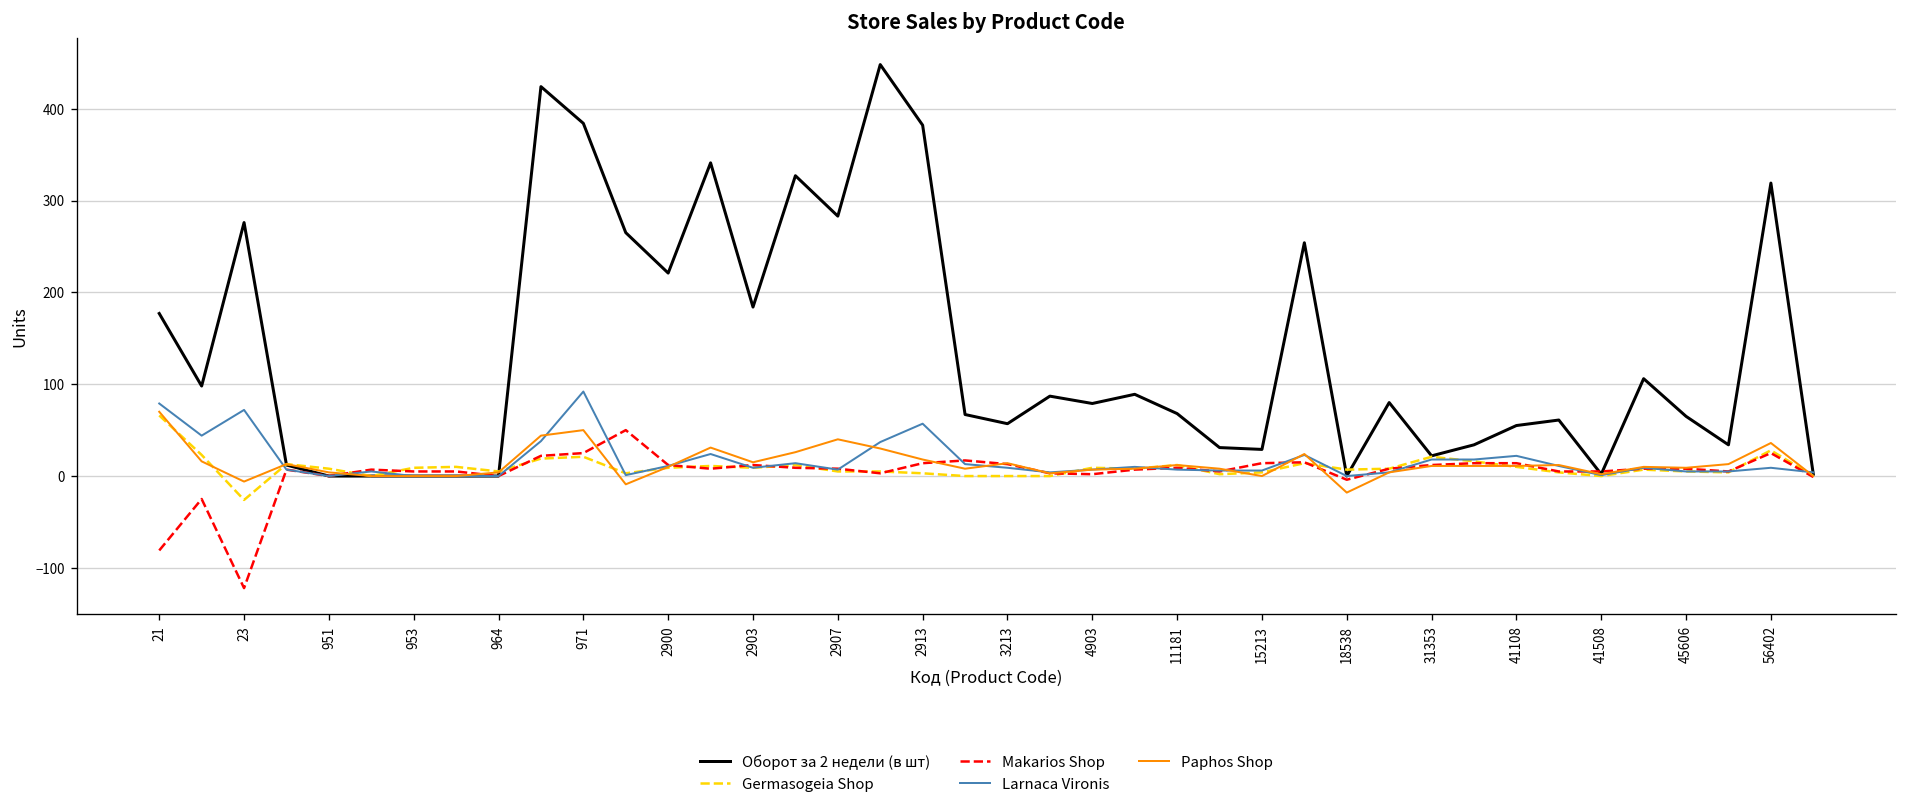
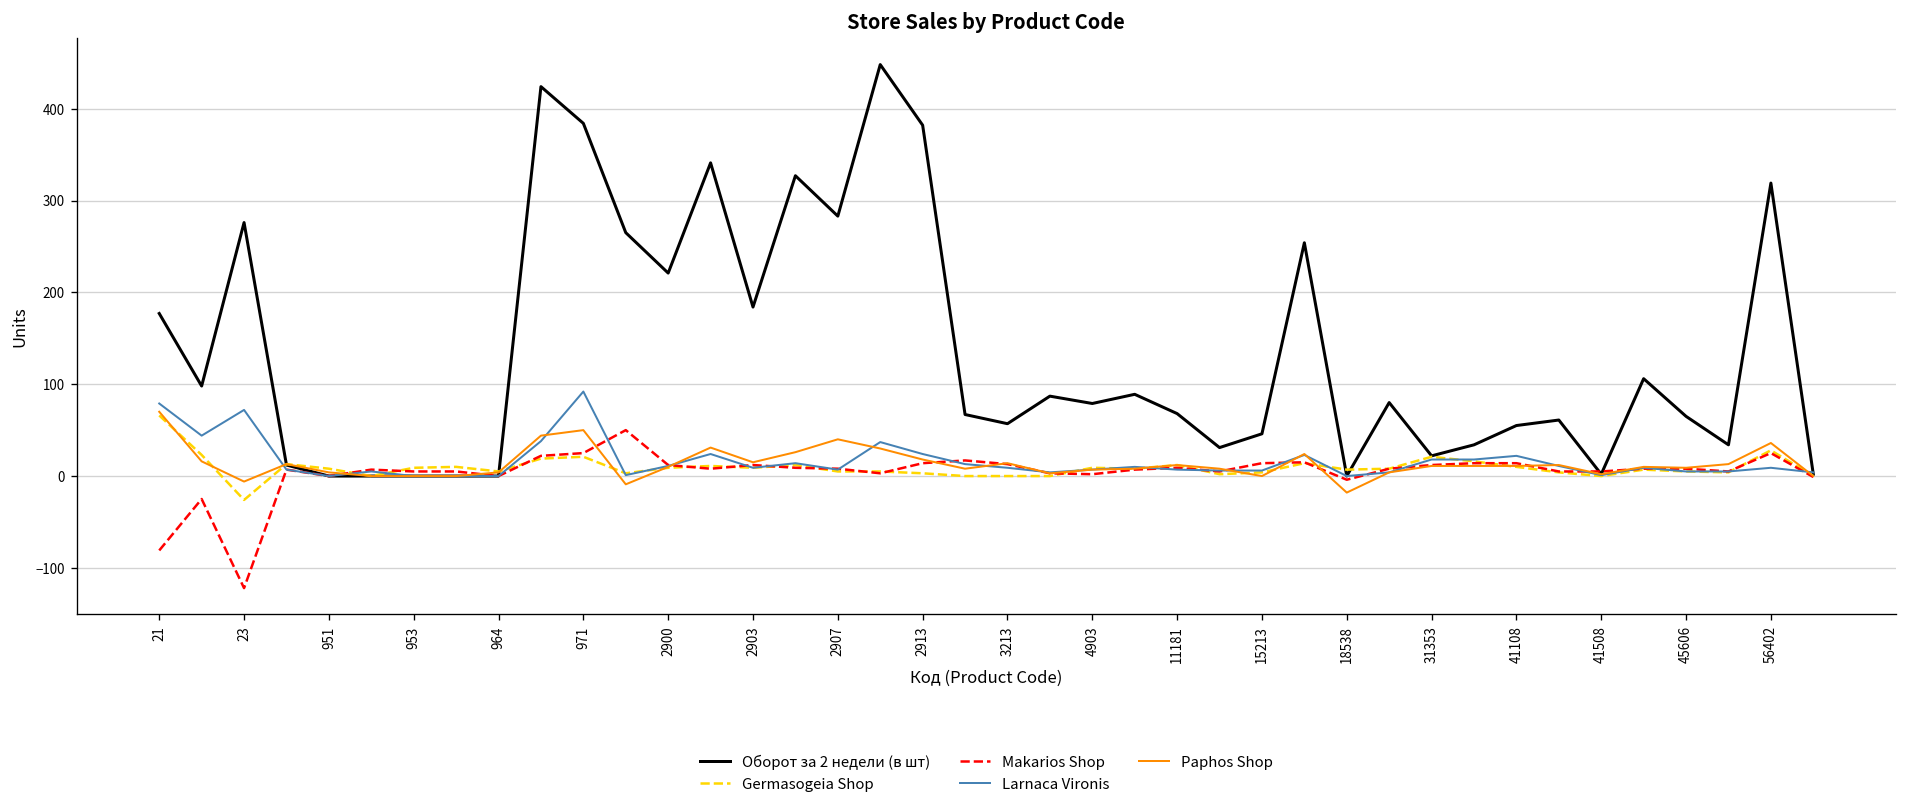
Larnaca Vironis, 2913: 60 -> 20
Оборот за 2 недели (в шт), 15213: 30 -> 50
